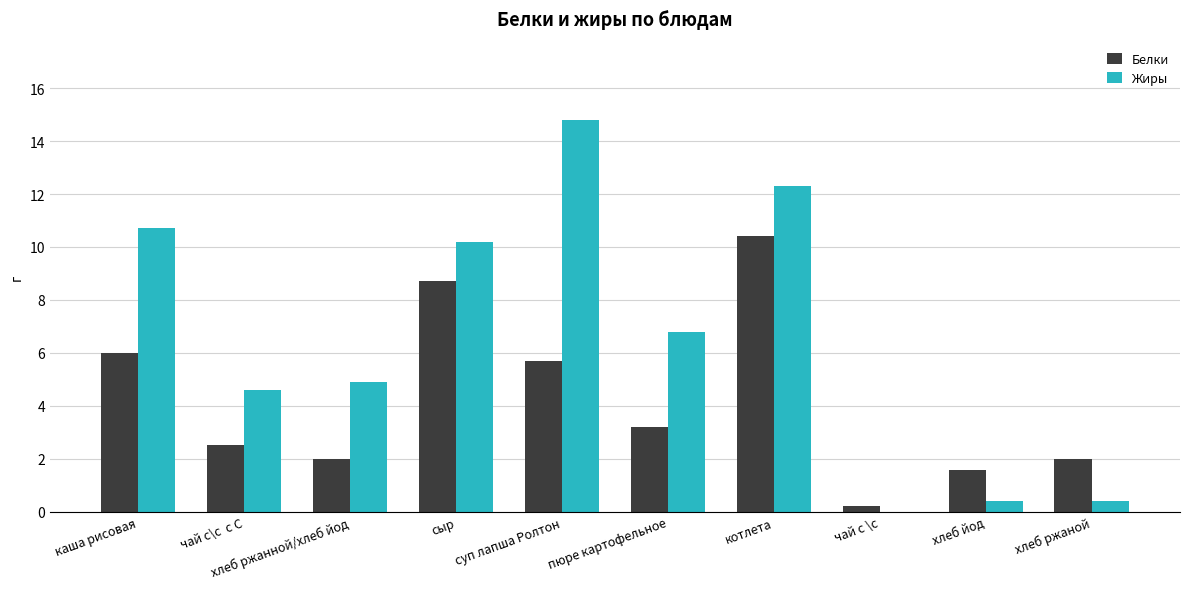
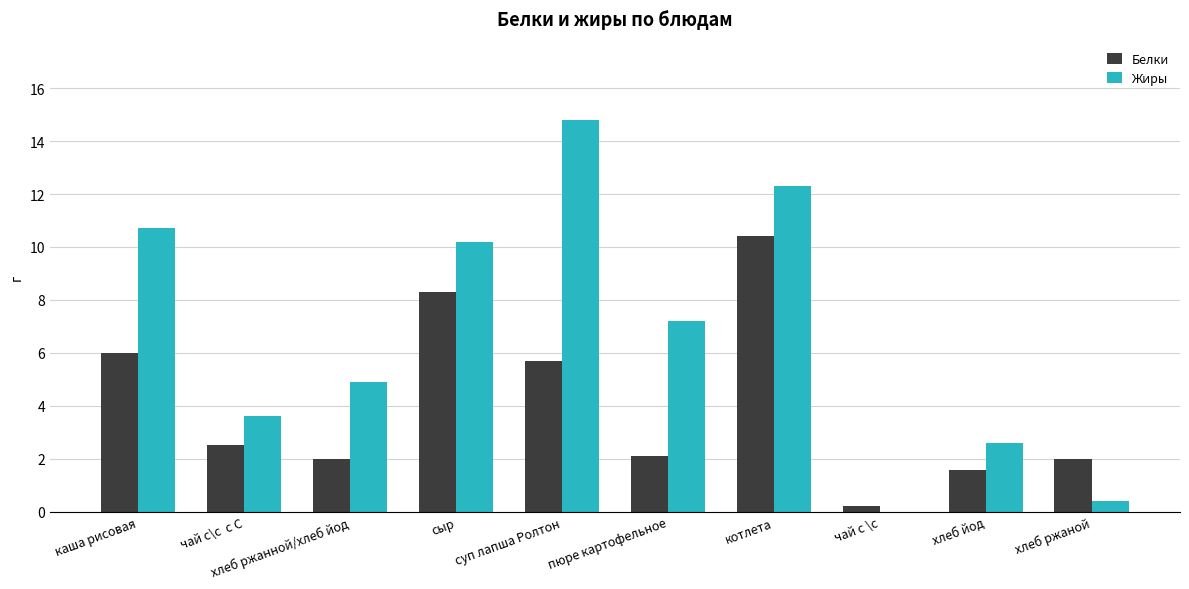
Жиры, чай с\с с С: 4.6 -> 3.6
Белки, сыр: 8.7 -> 8.3
Белки, пюре картофельное: 3.2 -> 2.1
Жиры, пюре картофельное: 6.8 -> 7.2
Жиры, хлеб йод: 0.4 -> 2.6
